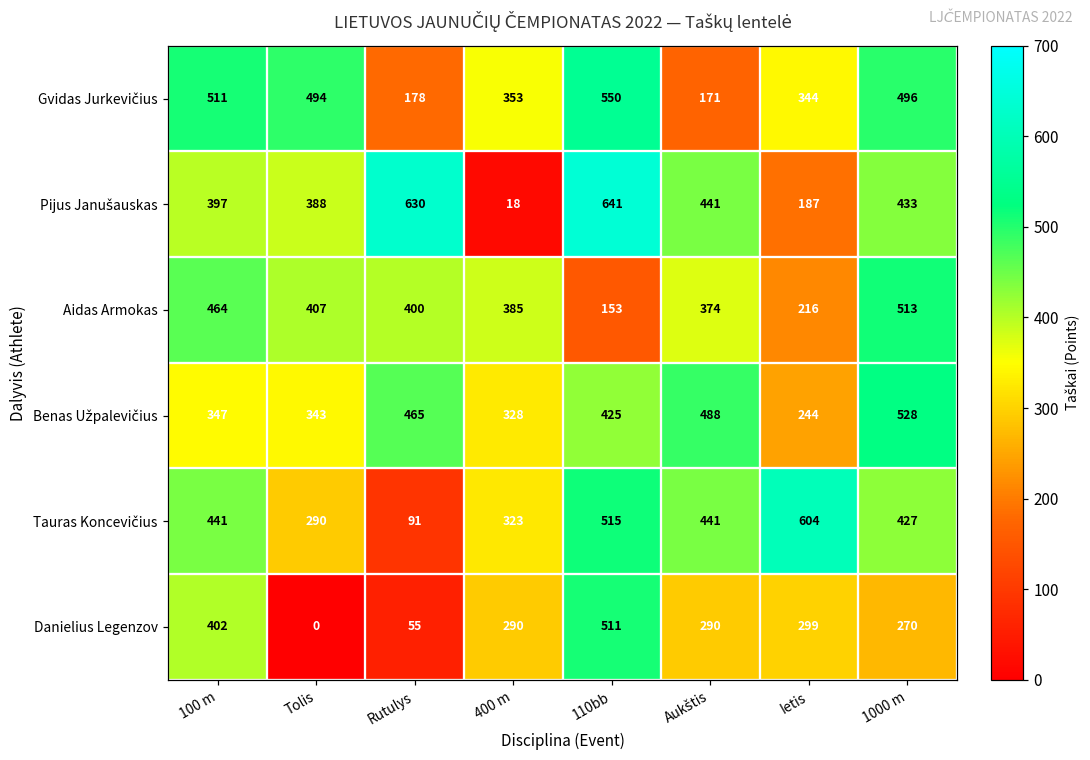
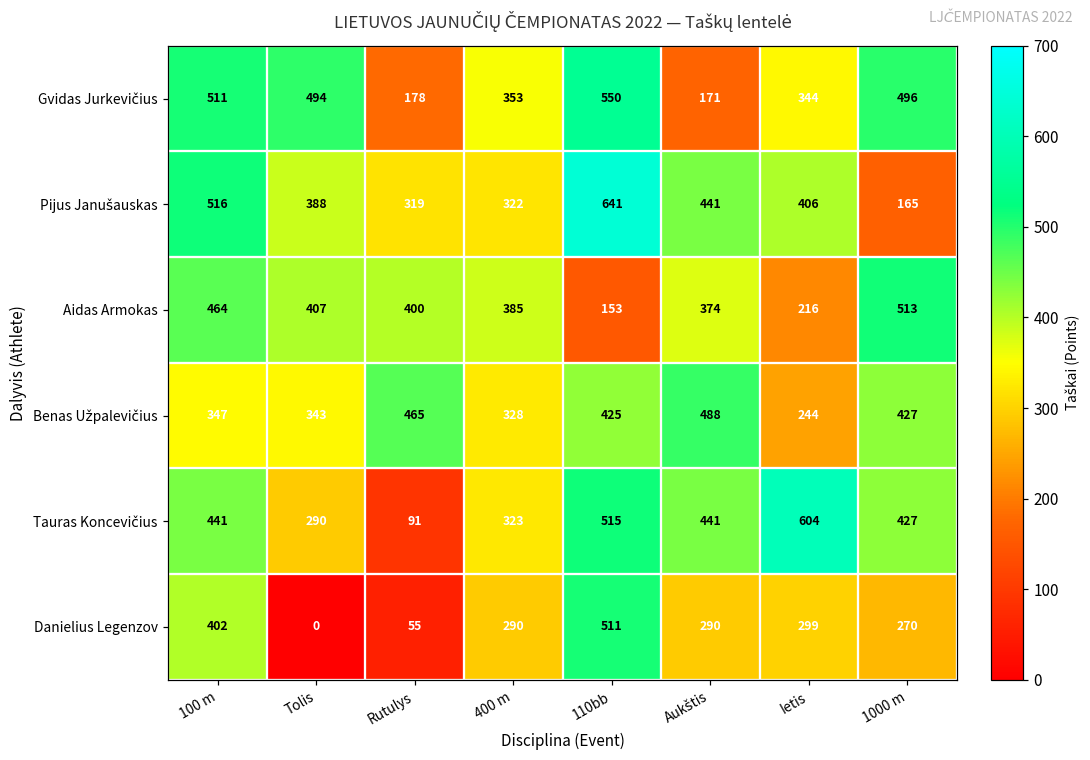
Pijus Janušauskas, 100 m: 397 -> 516
Pijus Janušauskas, Rutulys: 630 -> 319
Pijus Janušauskas, 400 m: 18 -> 322
Pijus Janušauskas, Ietis: 187 -> 406
Pijus Janušauskas, 1000 m: 433 -> 165
Benas Užpalevičius, 1000 m: 528 -> 427
